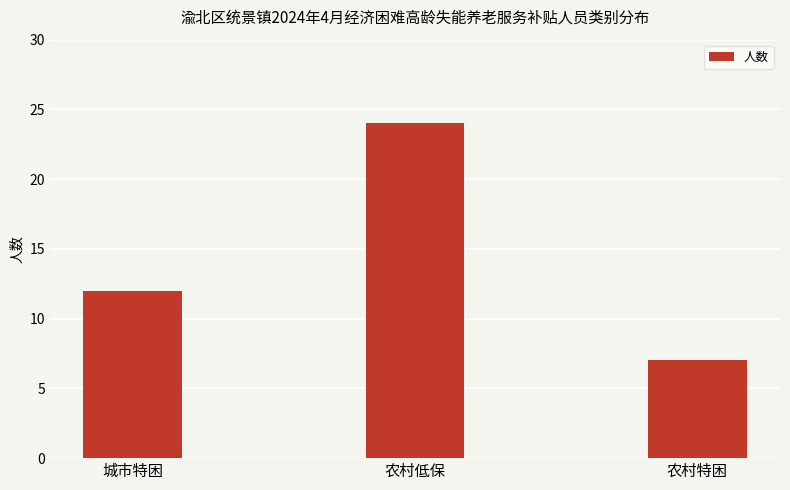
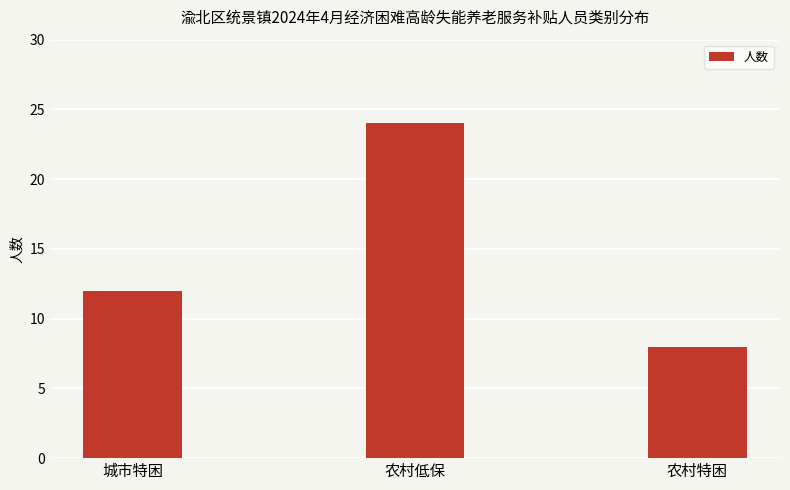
农村特困: 7 -> 8
